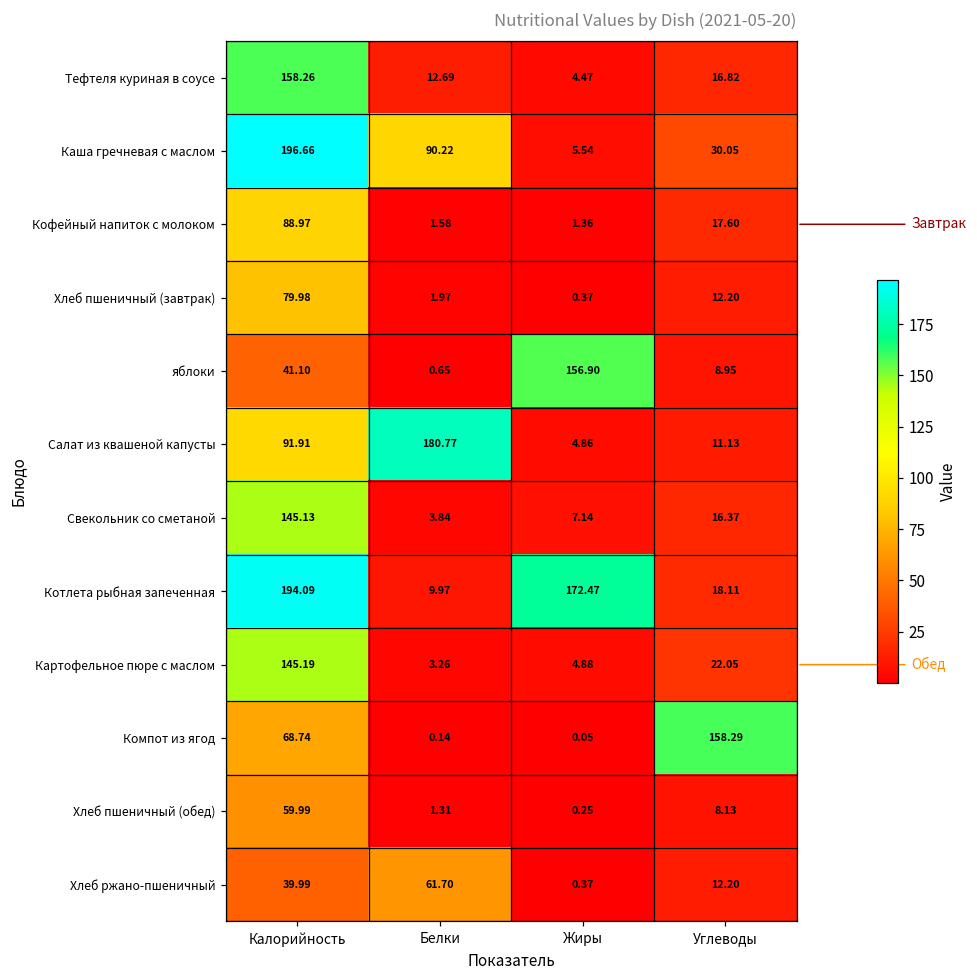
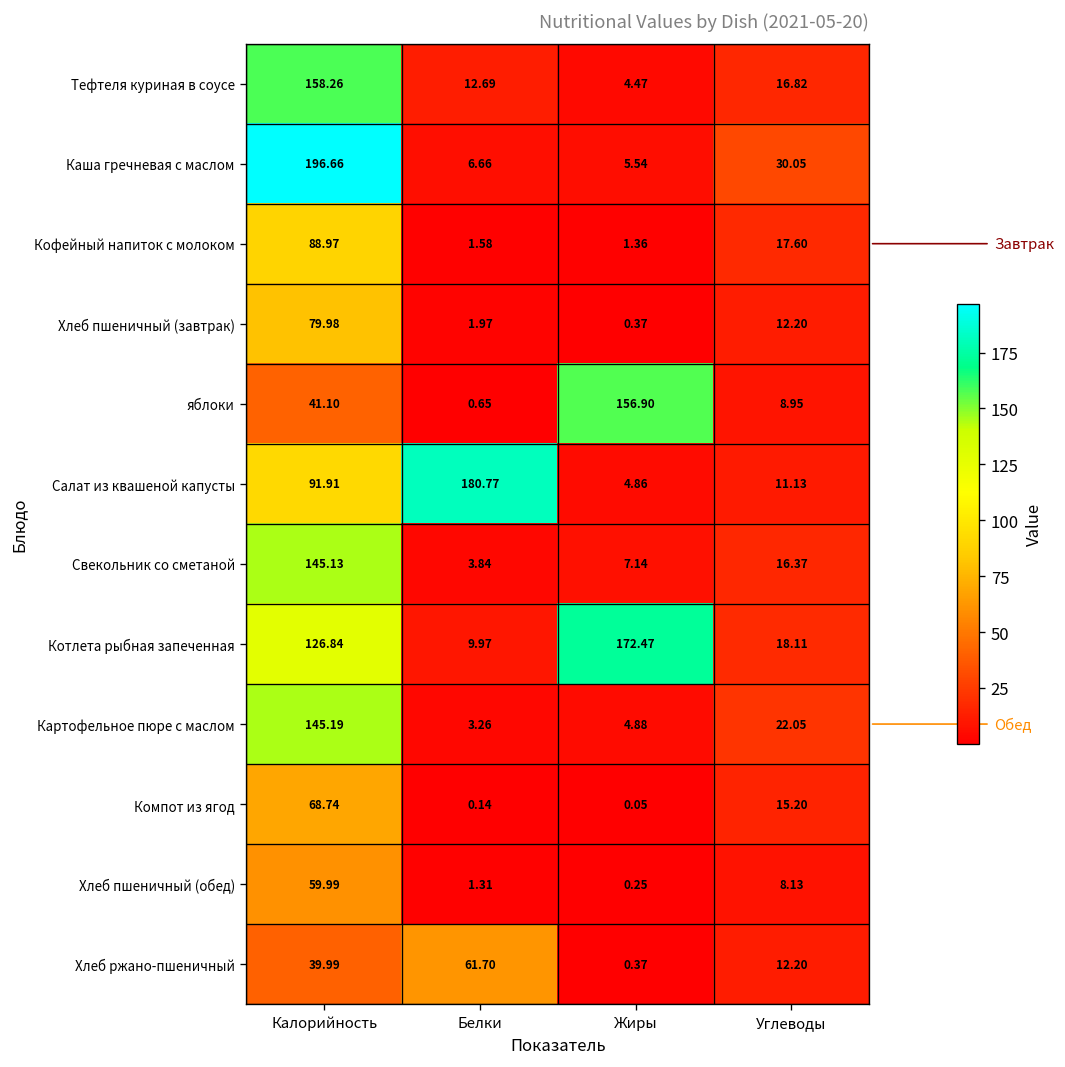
Каша гречневая с маслом, Белки: 90.22 -> 6.66
Котлета рыбная запеченная, Калорийность: 194.09 -> 126.84
Компот из ягод, Углеводы: 158.29 -> 15.20
